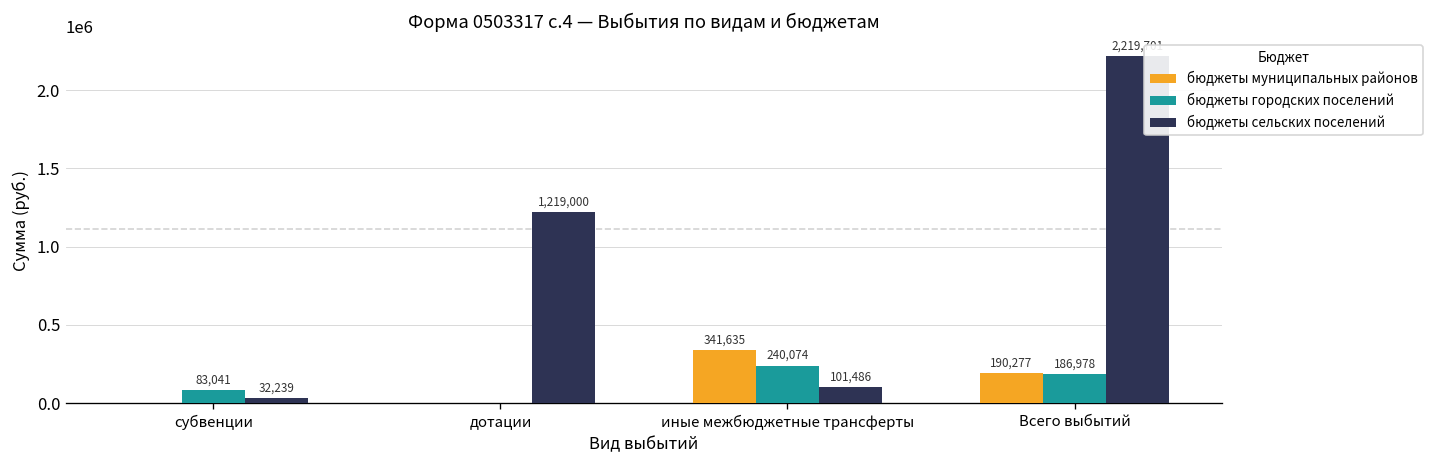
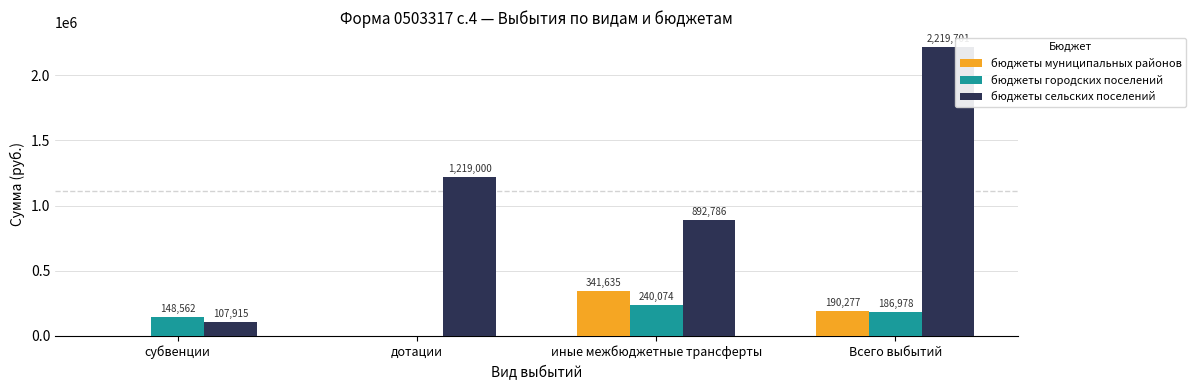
бюджеты городских поселений, субвенции: 83,041 -> 148,562
бюджеты сельских поселений, субвенции: 32,239 -> 107,915
бюджеты сельских поселений, иные межбюджетные трансферты: 101,486 -> 892,786
